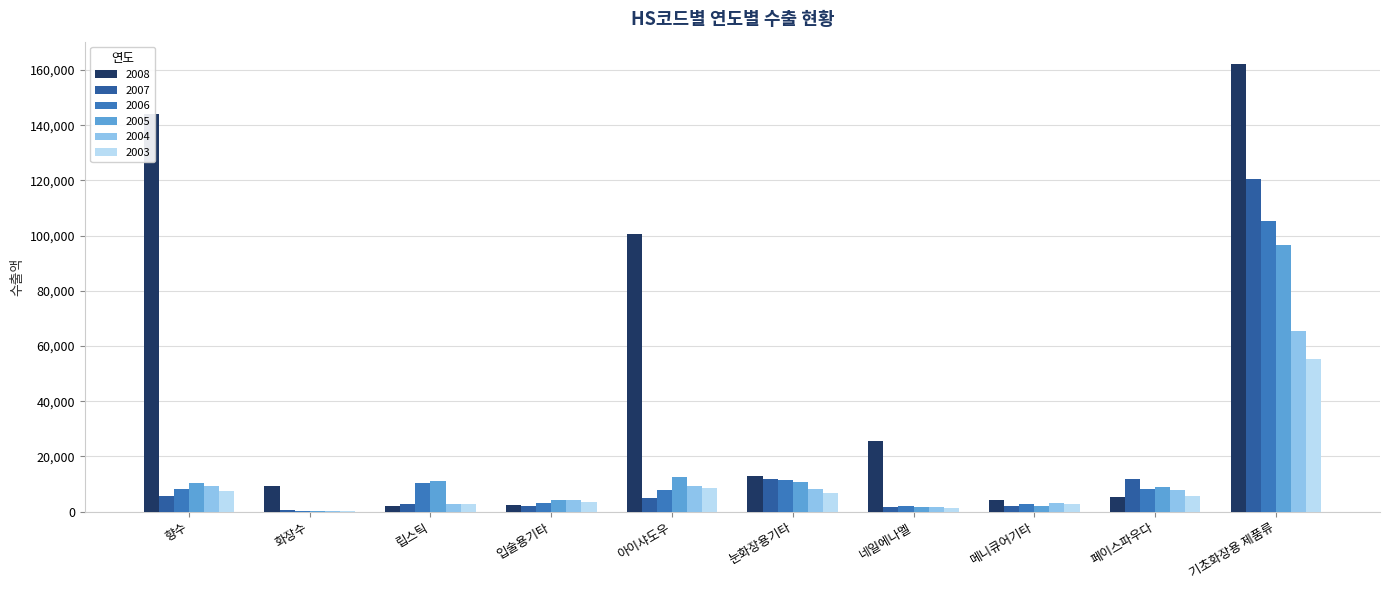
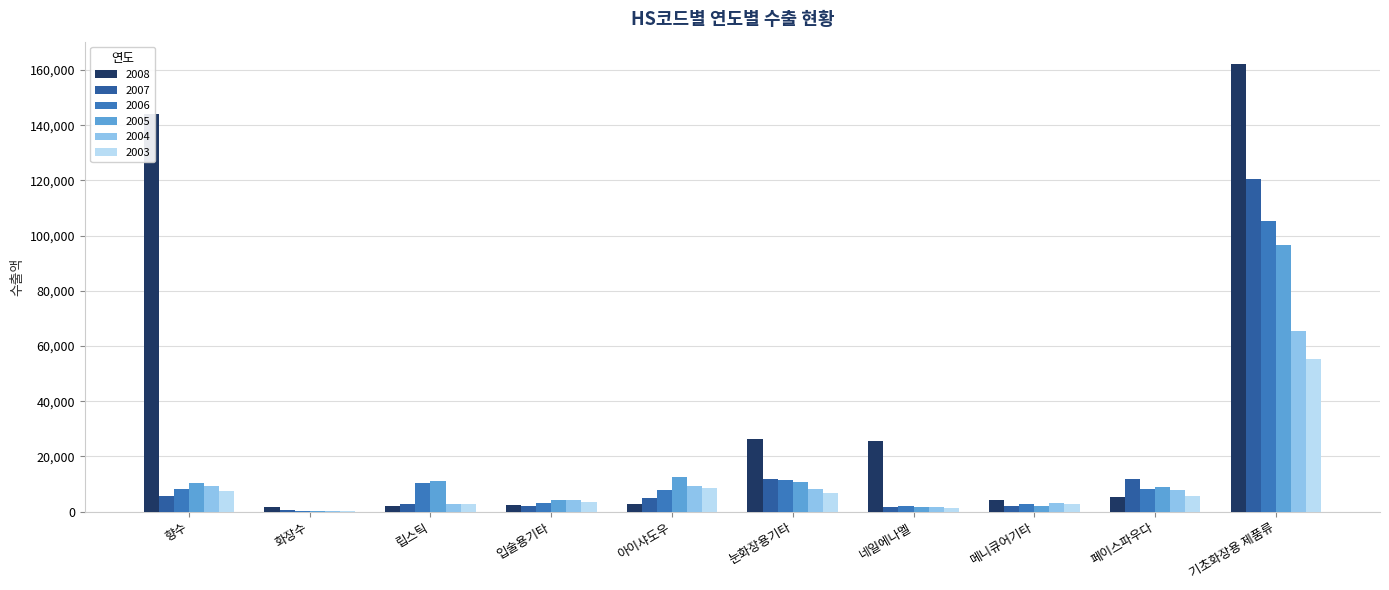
2008, 화장수: 9,000 -> 2,000
2008, 아이샤도우: 101,000 -> 3,000
2008, 눈화장용기타: 13,000 -> 26,000
